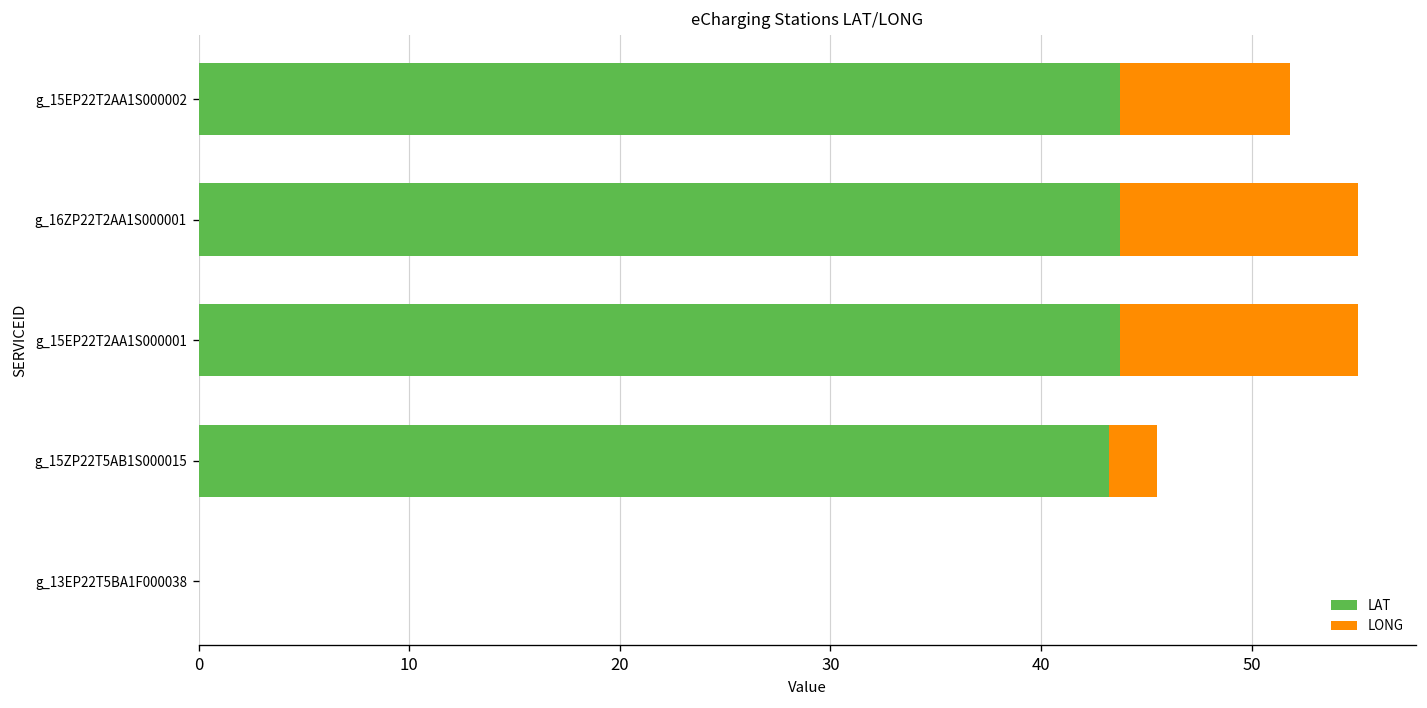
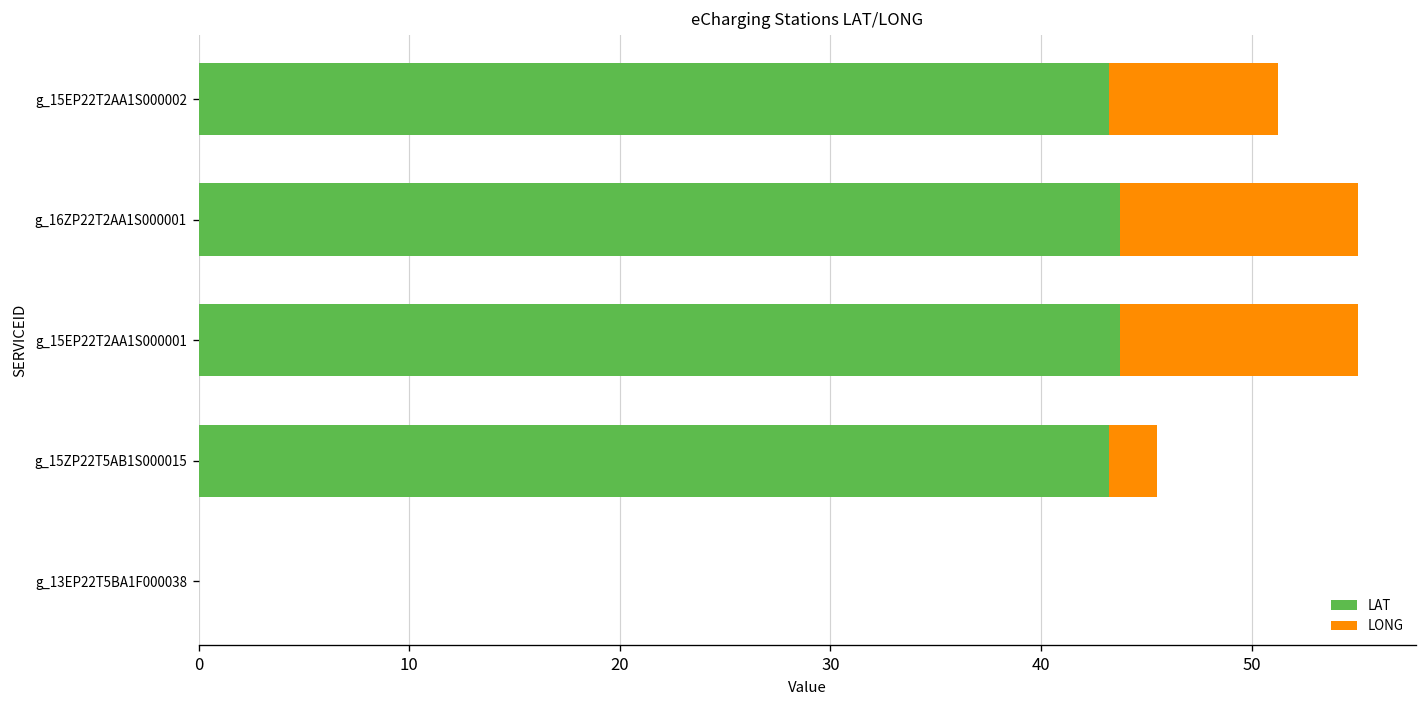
LAT, g_15EP22T2AA1S000002: 43.8 -> 43.2
